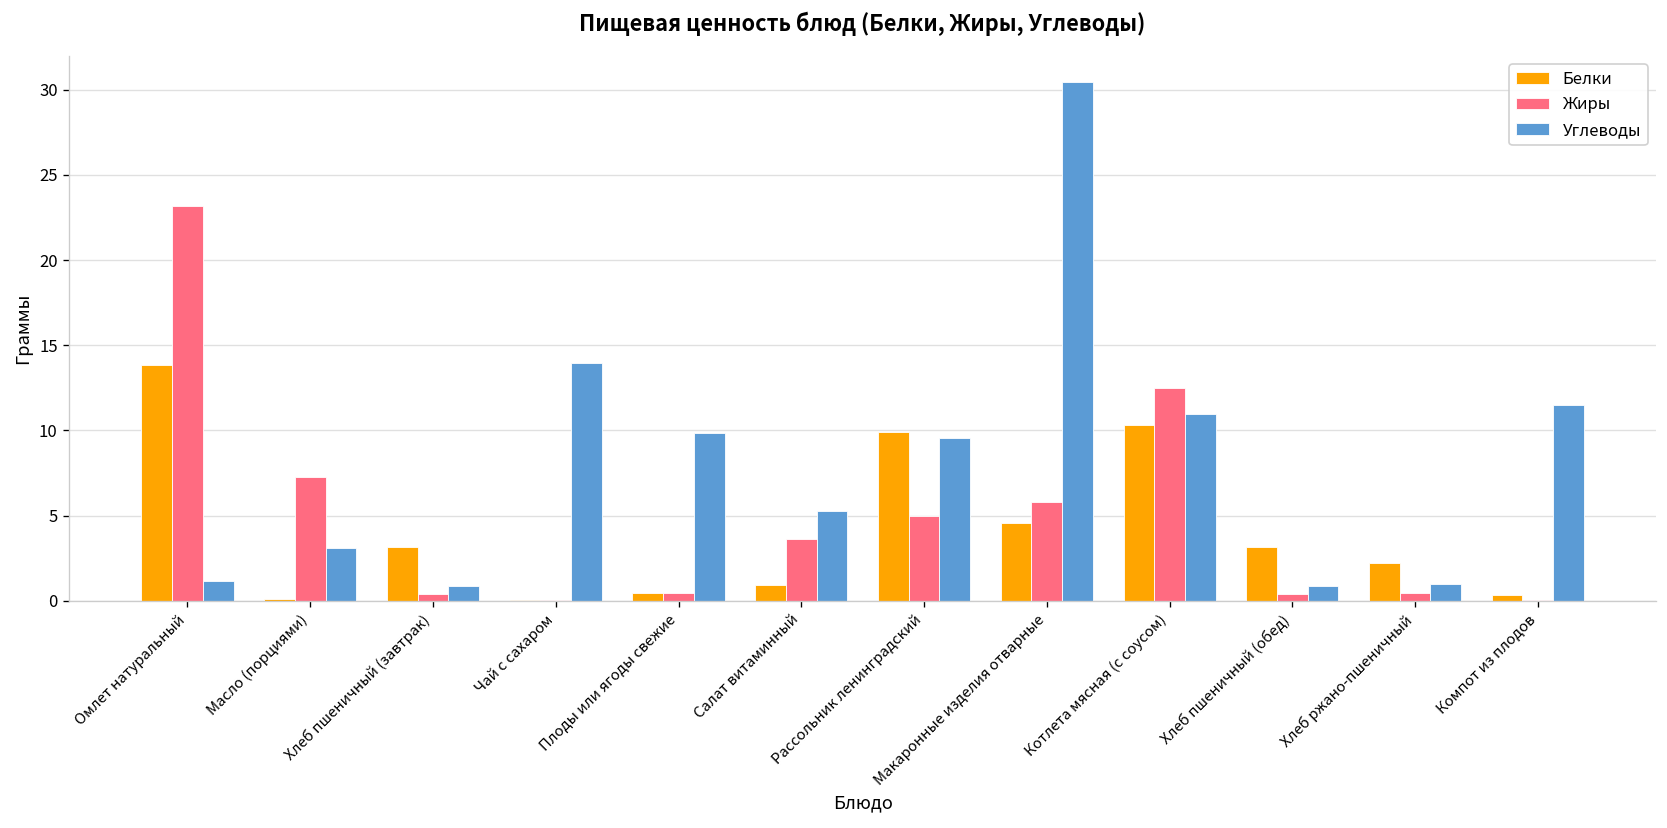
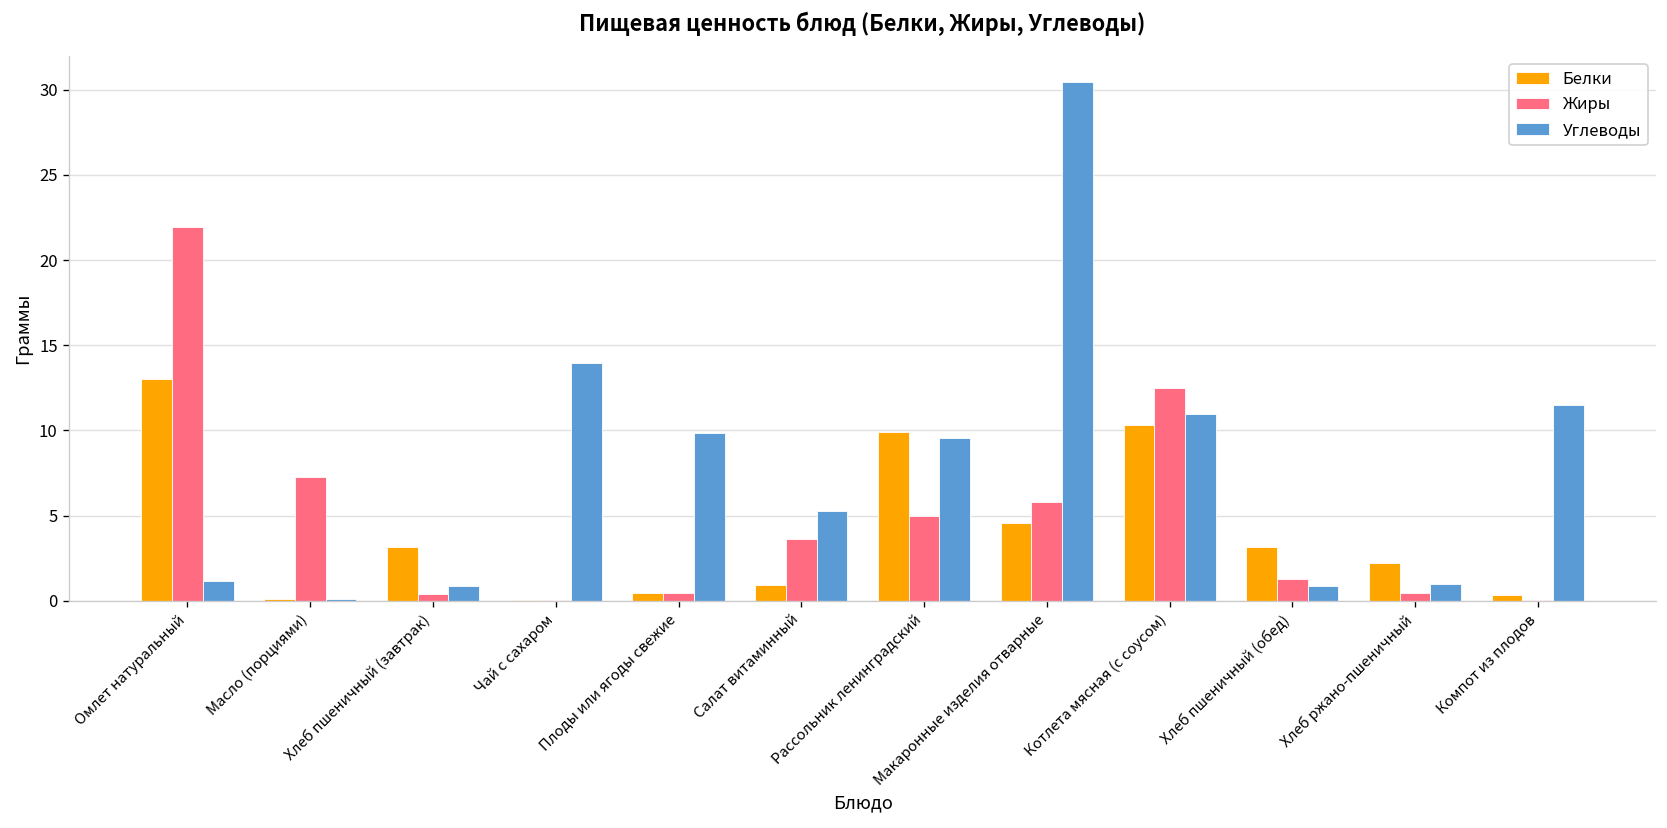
Белки, Омлет натуральный: 13.8 -> 13.0
Жиры, Омлет натуральный: 23.2 -> 22.0
Углеводы, Масло (порциями): 3.1 -> 0.1
Жиры, Хлеб пшеничный (обед): 0.4 -> 1.3
